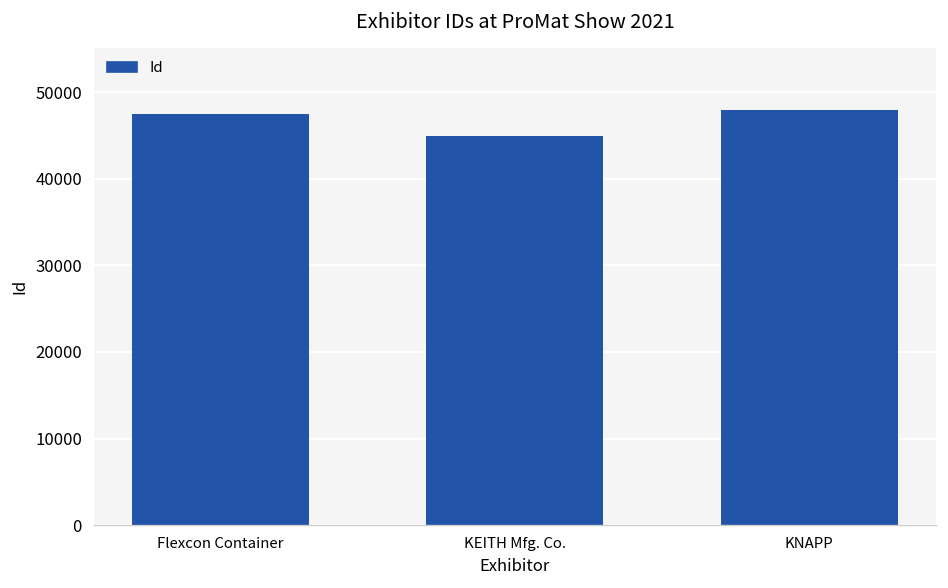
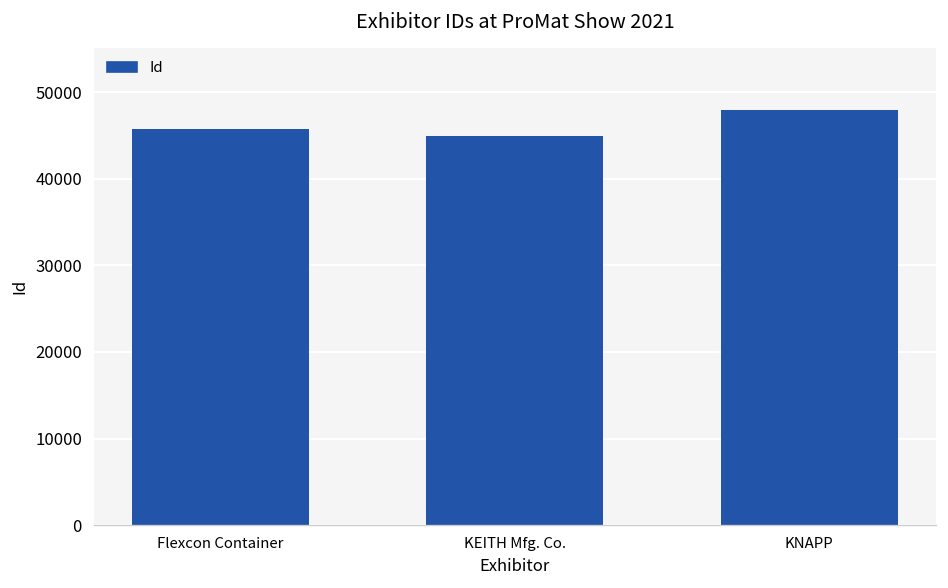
Flexcon Container: 47000 -> 46000
